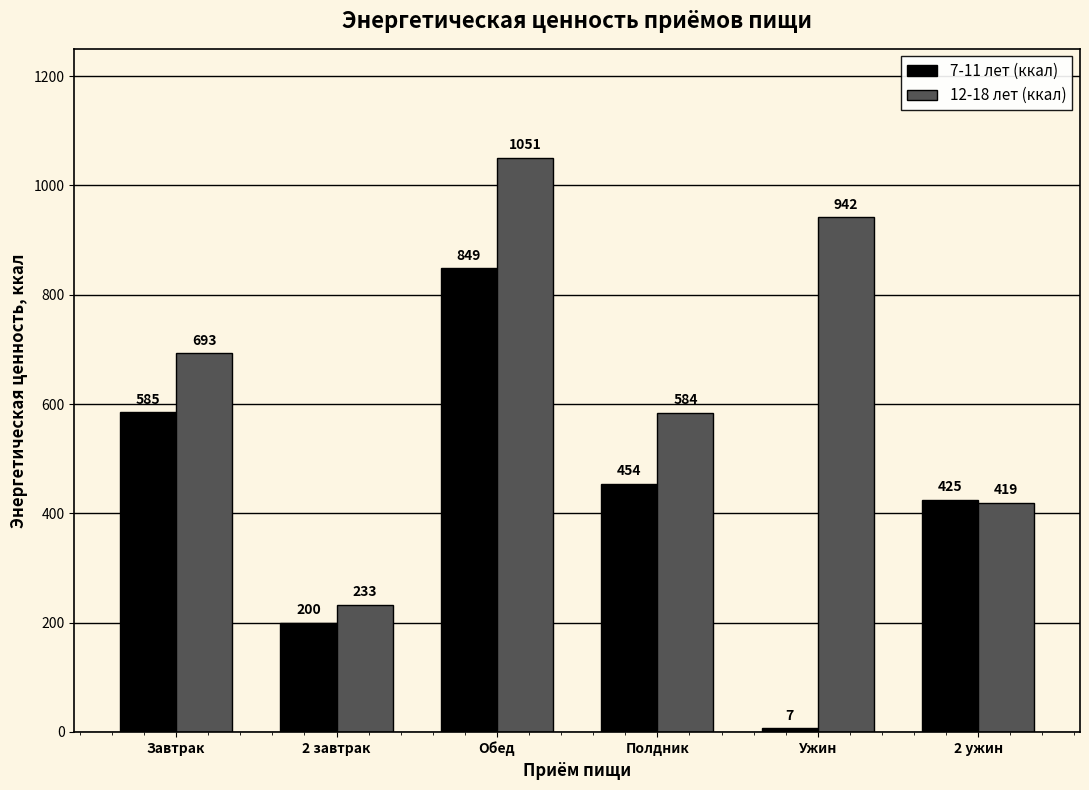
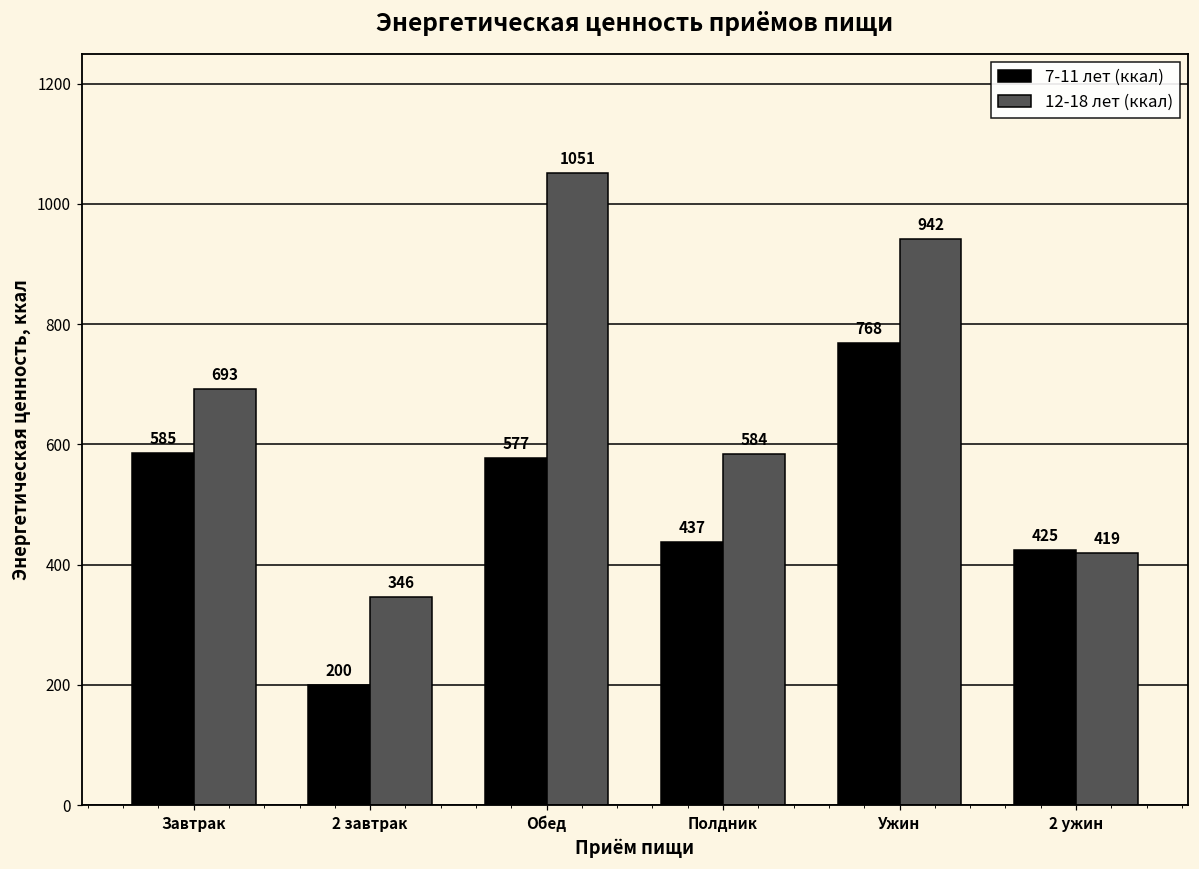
12-18 лет (ккал), 2 завтрак: 233 -> 346
7-11 лет (ккал), Обед: 849 -> 577
7-11 лет (ккал), Полдник: 454 -> 437
7-11 лет (ккал), Ужин: 7 -> 768
